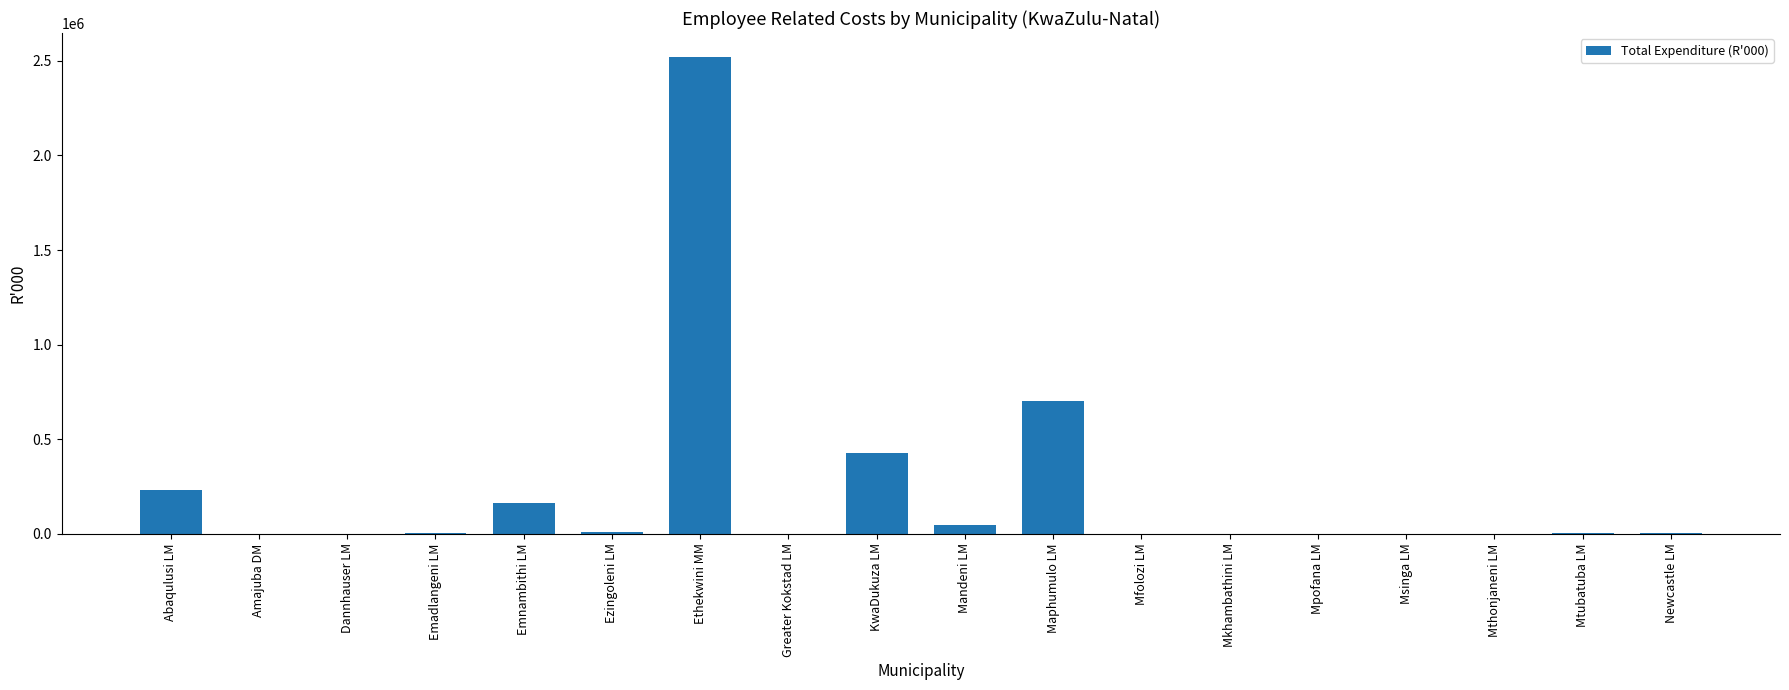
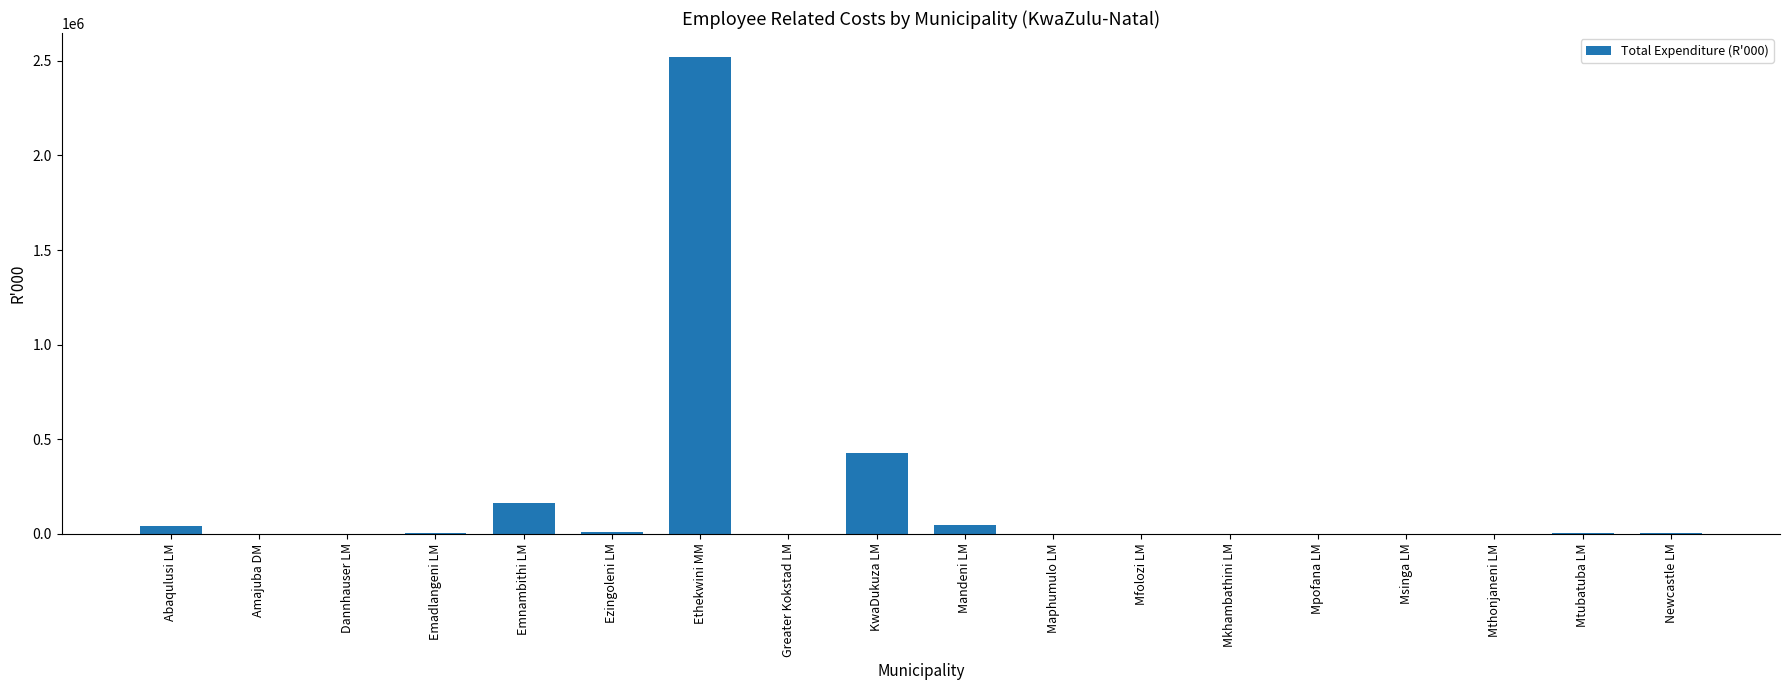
Abaqulusi LM: 230000 -> 40000
Maphumulo LM: 700000 -> 0
